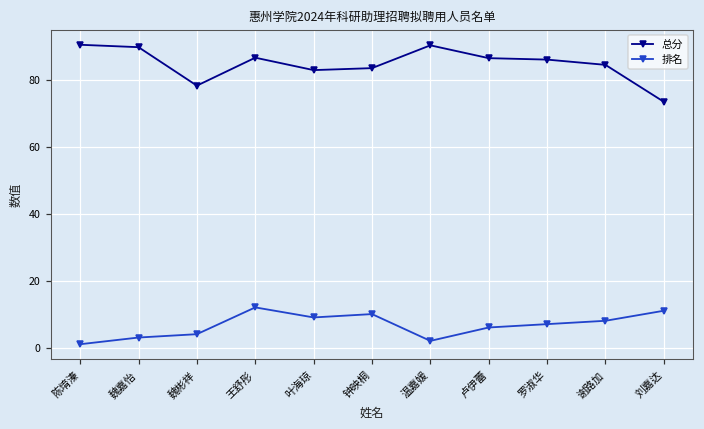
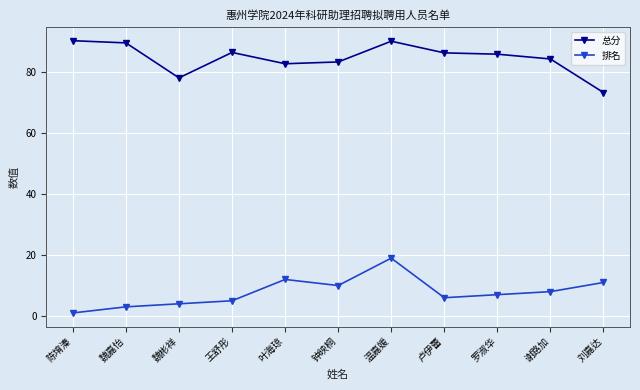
排名, 王舒彤: 12 -> 5
排名, 叶海琼: 9 -> 12
排名, 温嘉媛: 2 -> 19
